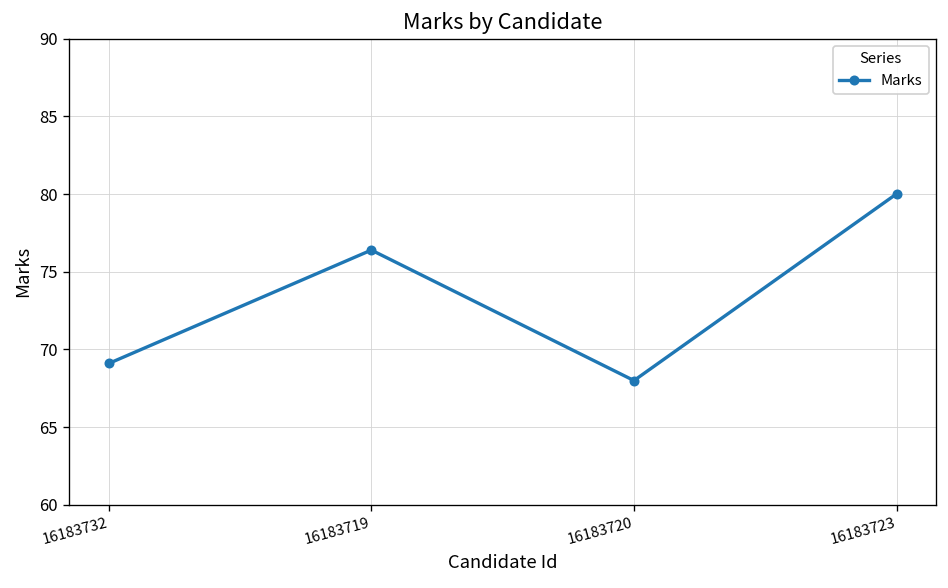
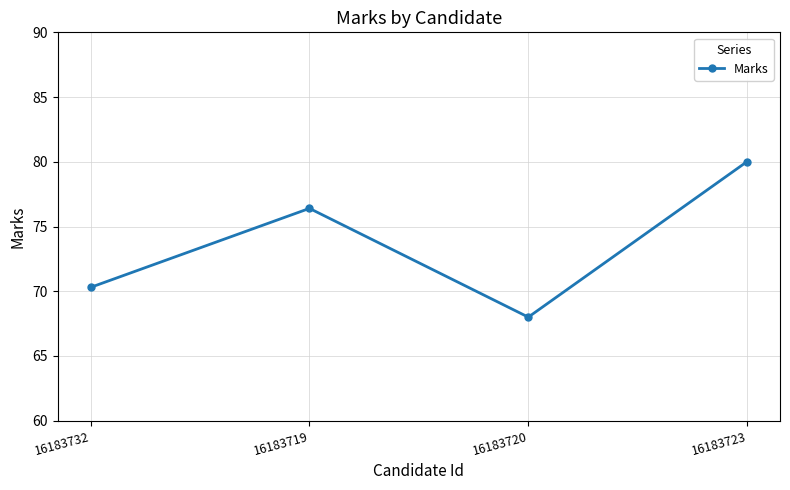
16183732: 69.1 -> 70.3
